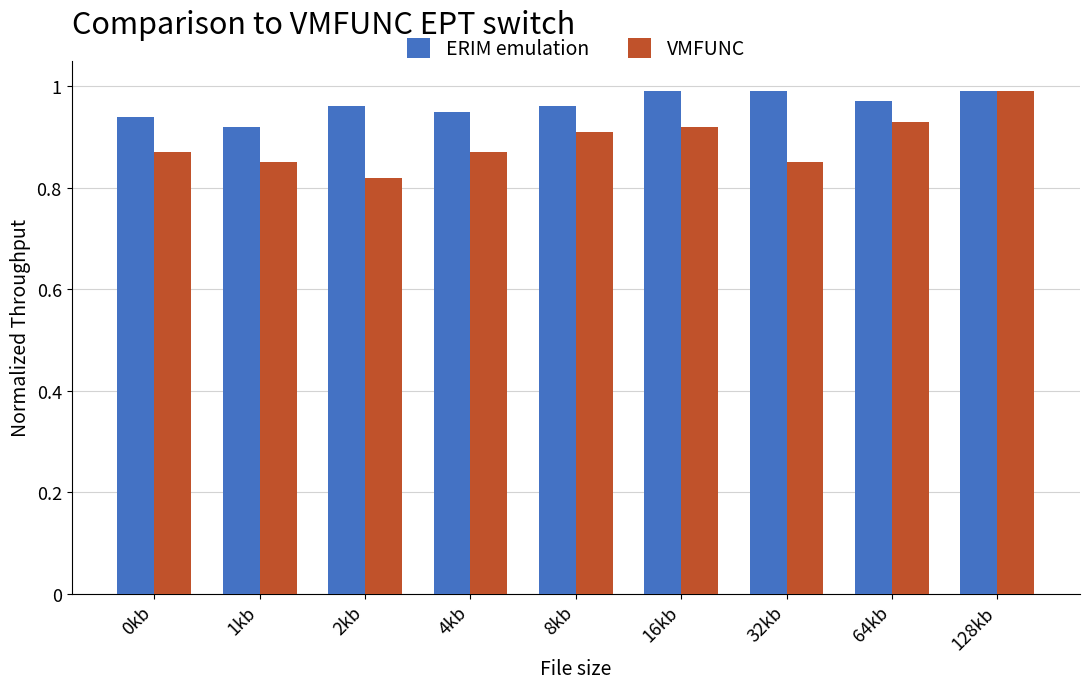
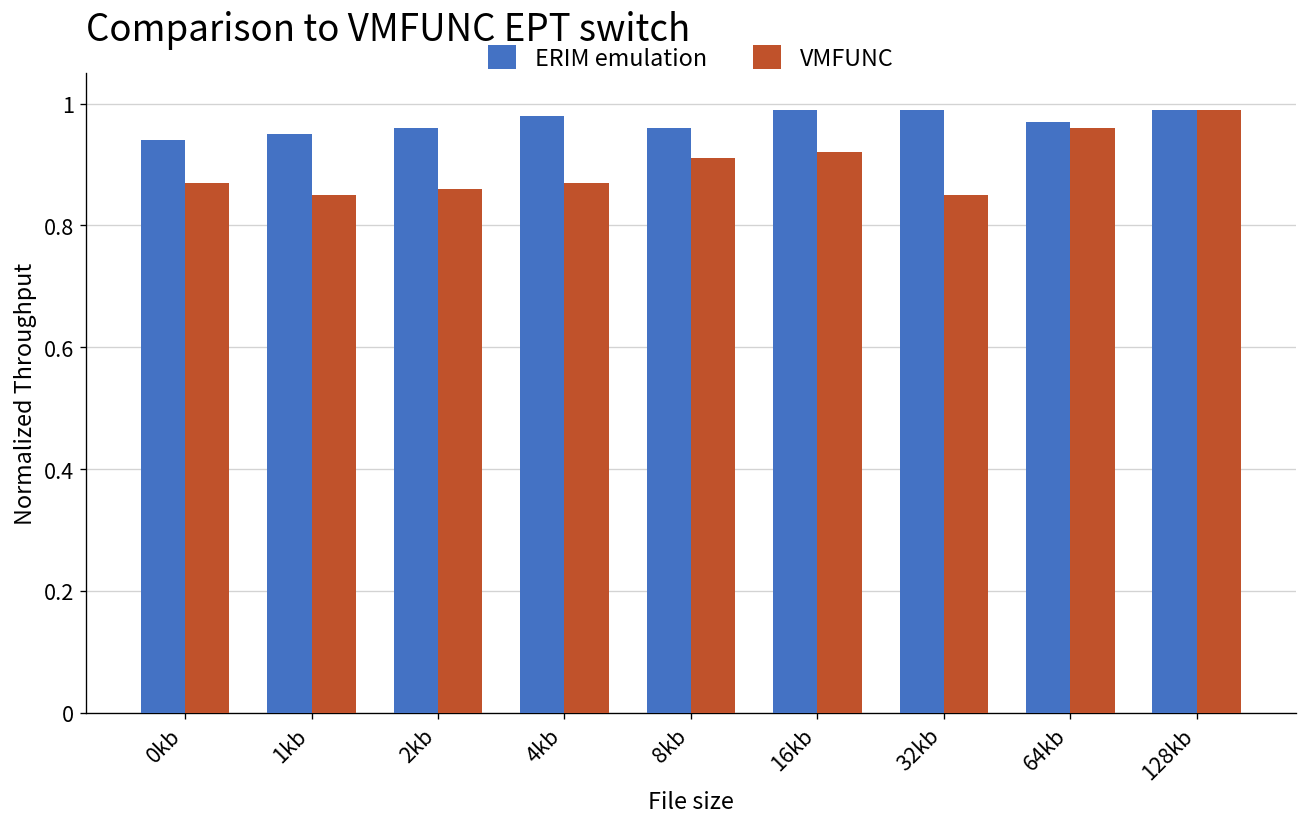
ERIM emulation, 1kb: 0.92 -> 0.95
VMFUNC, 2kb: 0.82 -> 0.86
ERIM emulation, 4kb: 0.95 -> 0.98
VMFUNC, 64kb: 0.93 -> 0.96
